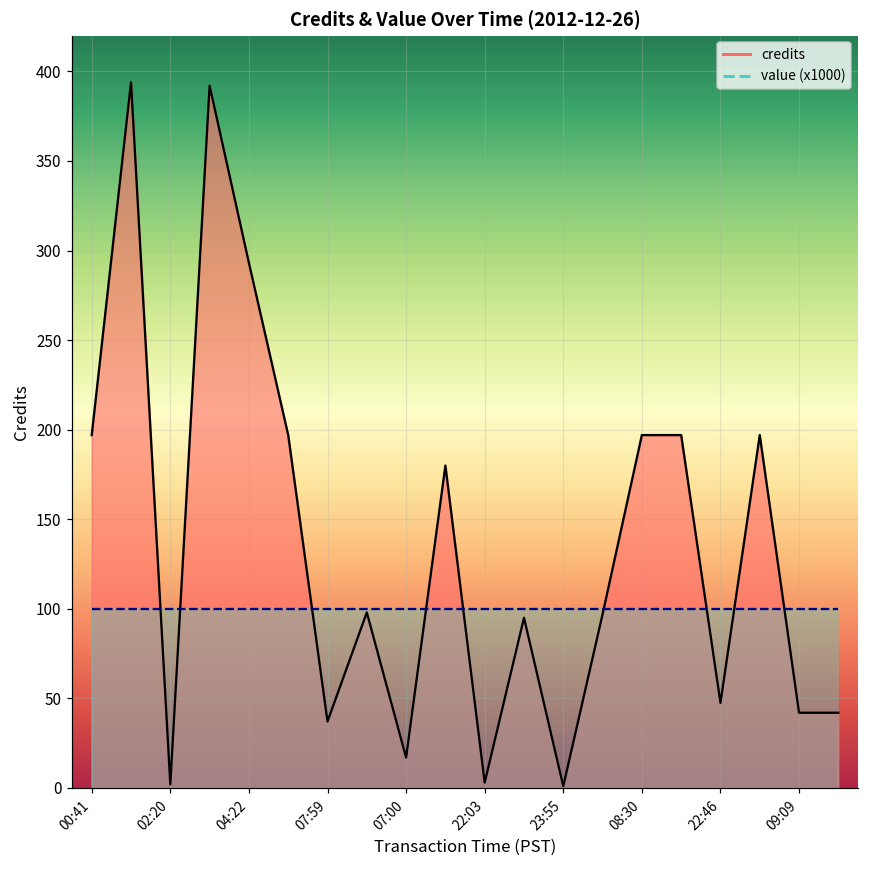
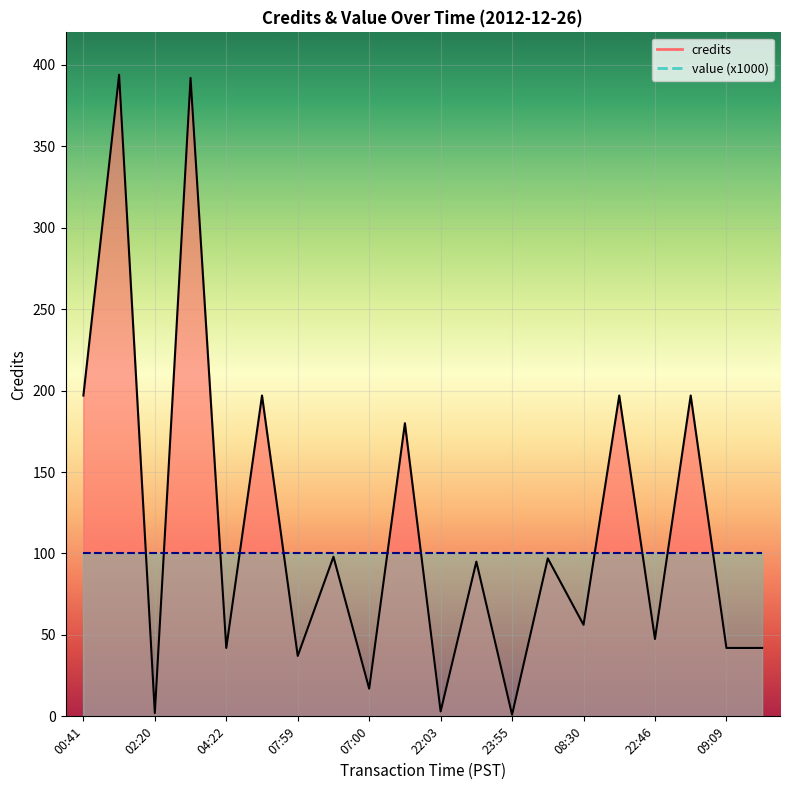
credits, 04:22: 293 -> 42
credits, 08:30: 197 -> 56
